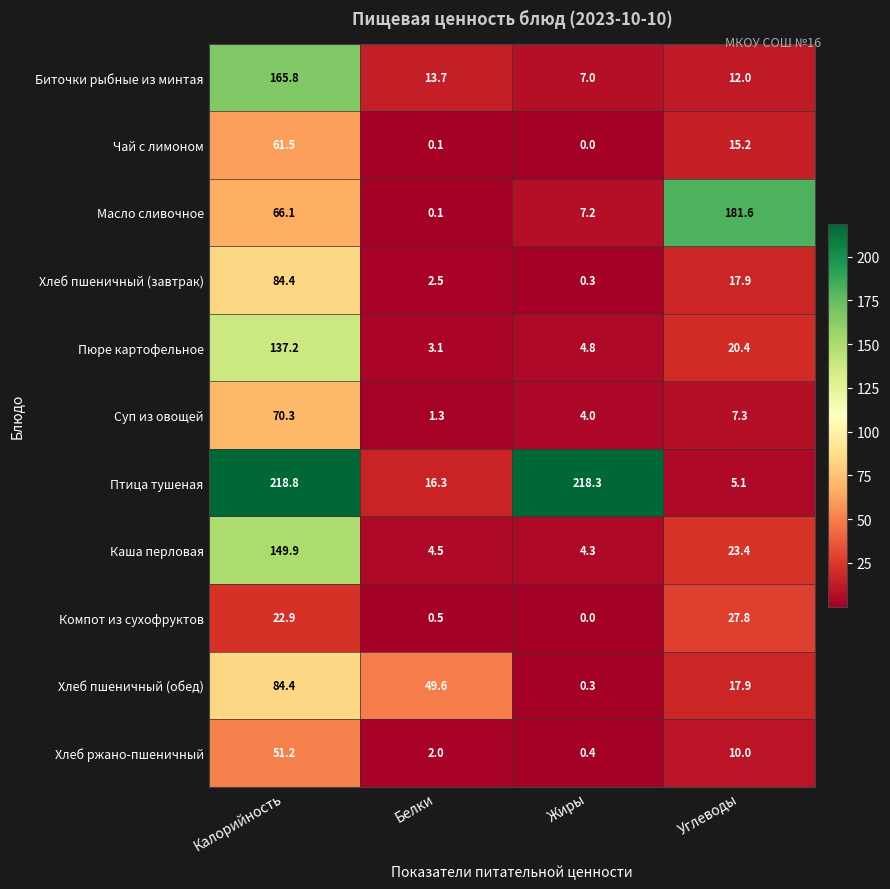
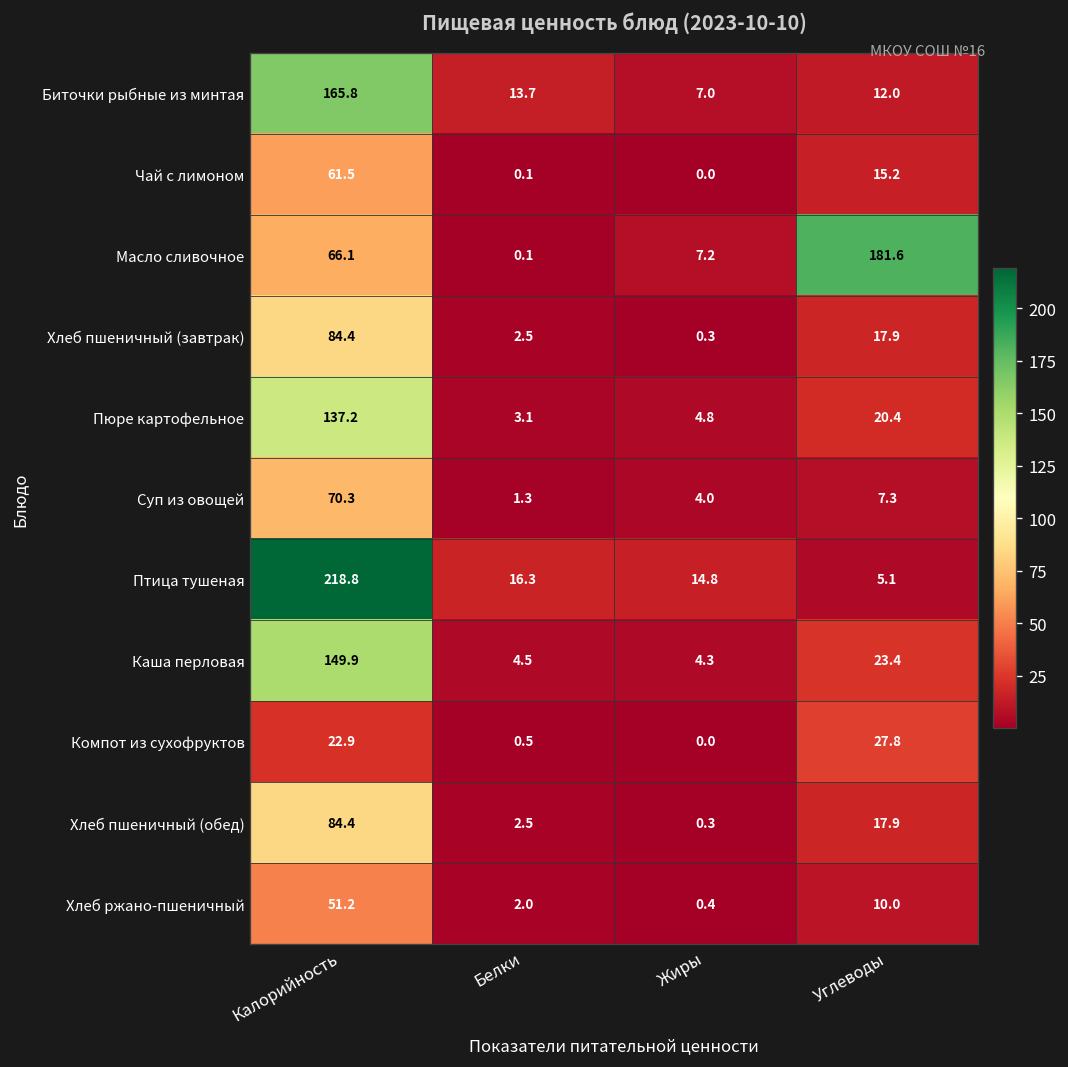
Птица тушеная, Жиры: 218.3 -> 14.8
Хлеб пшеничный (обед), Белки: 49.6 -> 2.5
